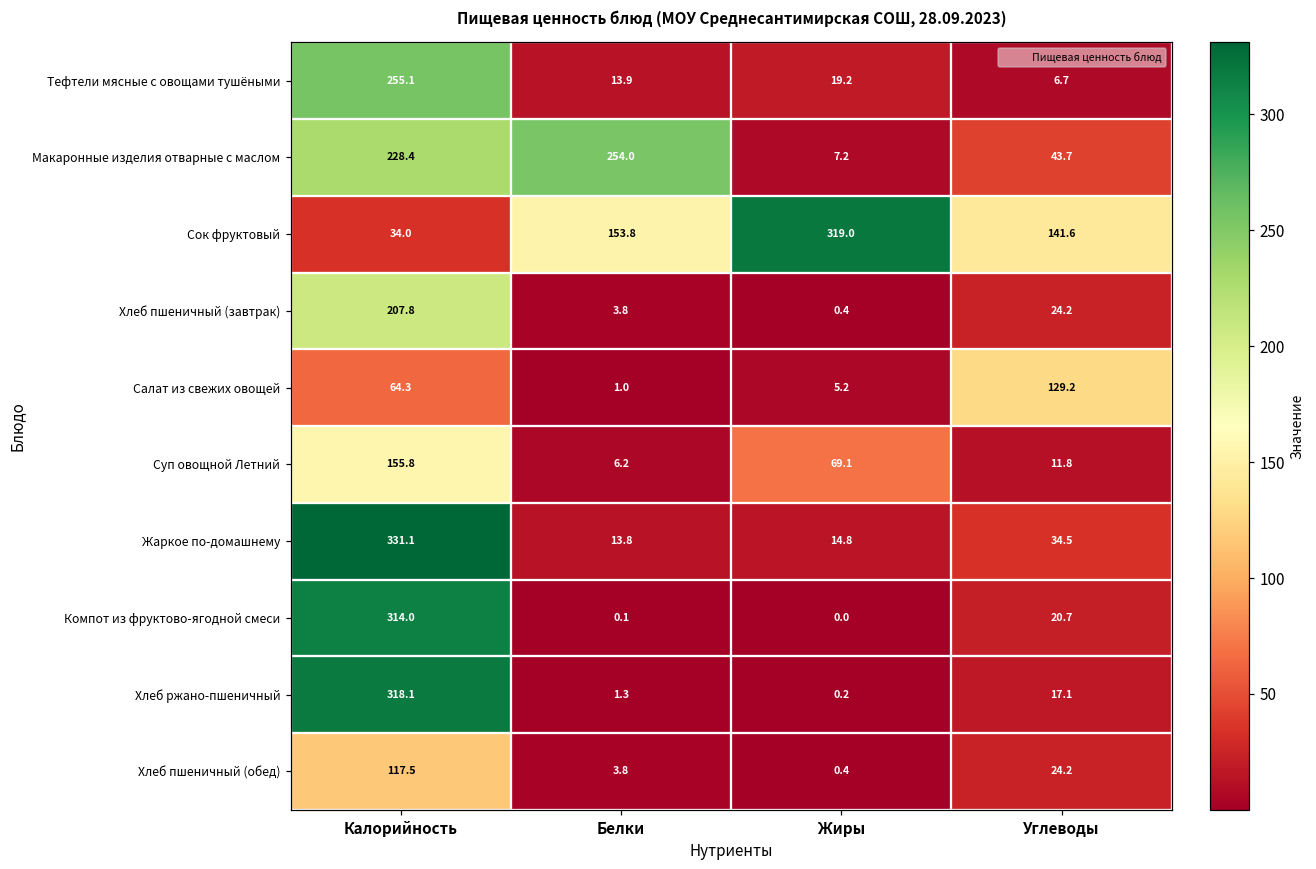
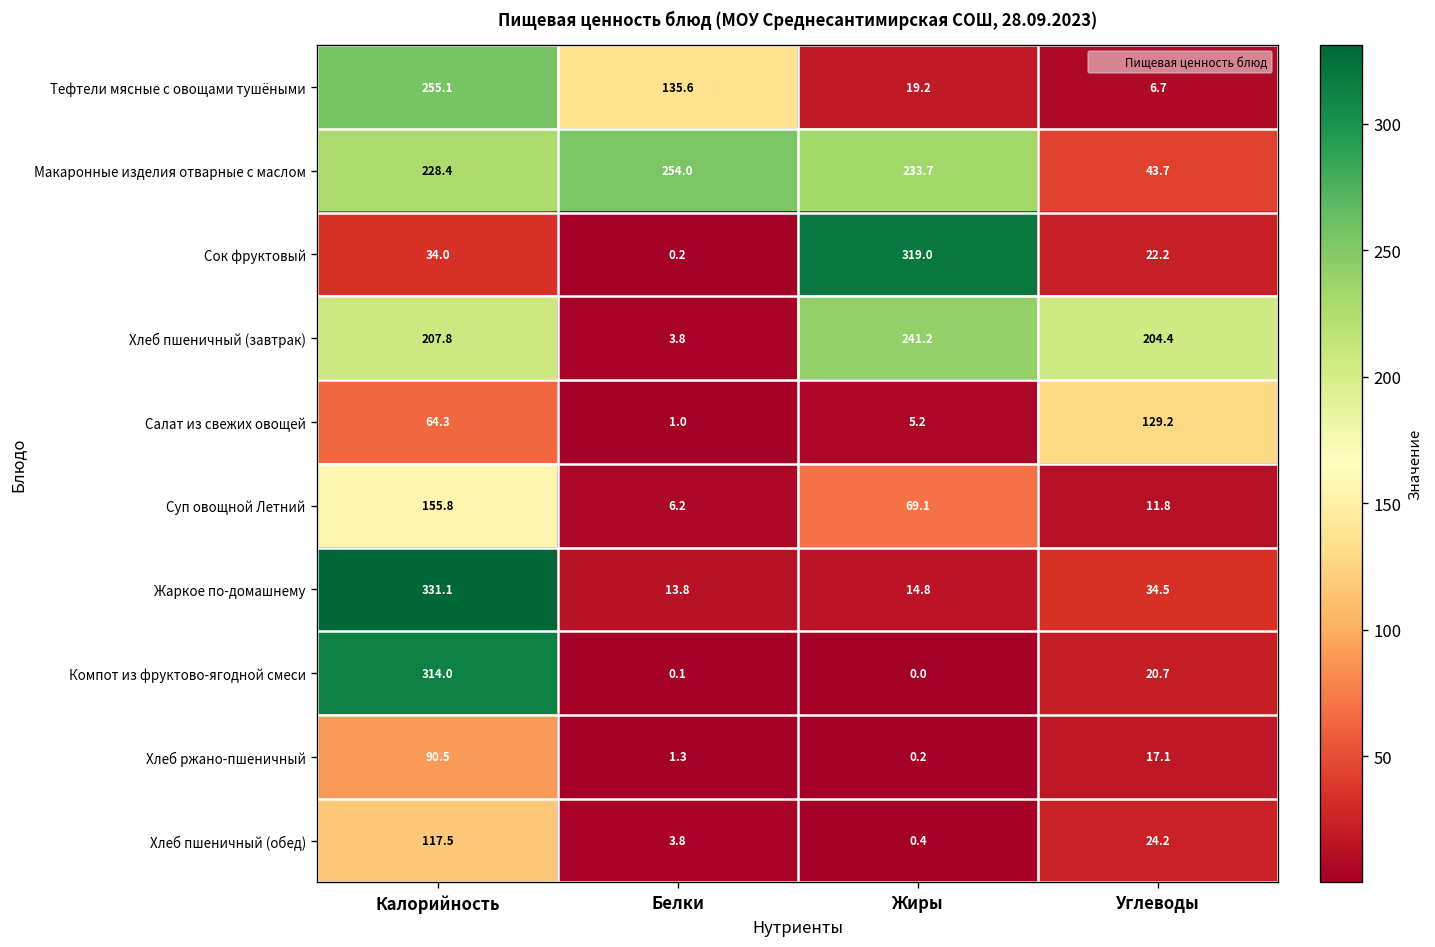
Тефтели мясные с овощами тушёными, Белки: 13.9 -> 135.6
Макаронные изделия отварные с маслом, Жиры: 7.2 -> 233.7
Сок фруктовый, Белки: 153.8 -> 0.2
Сок фруктовый, Углеводы: 141.6 -> 22.2
Хлеб пшеничный (завтрак), Жиры: 0.4 -> 241.2
Хлеб пшеничный (завтрак), Углеводы: 24.2 -> 204.4
Хлеб ржано-пшеничный, Калорийность: 318.1 -> 90.5
